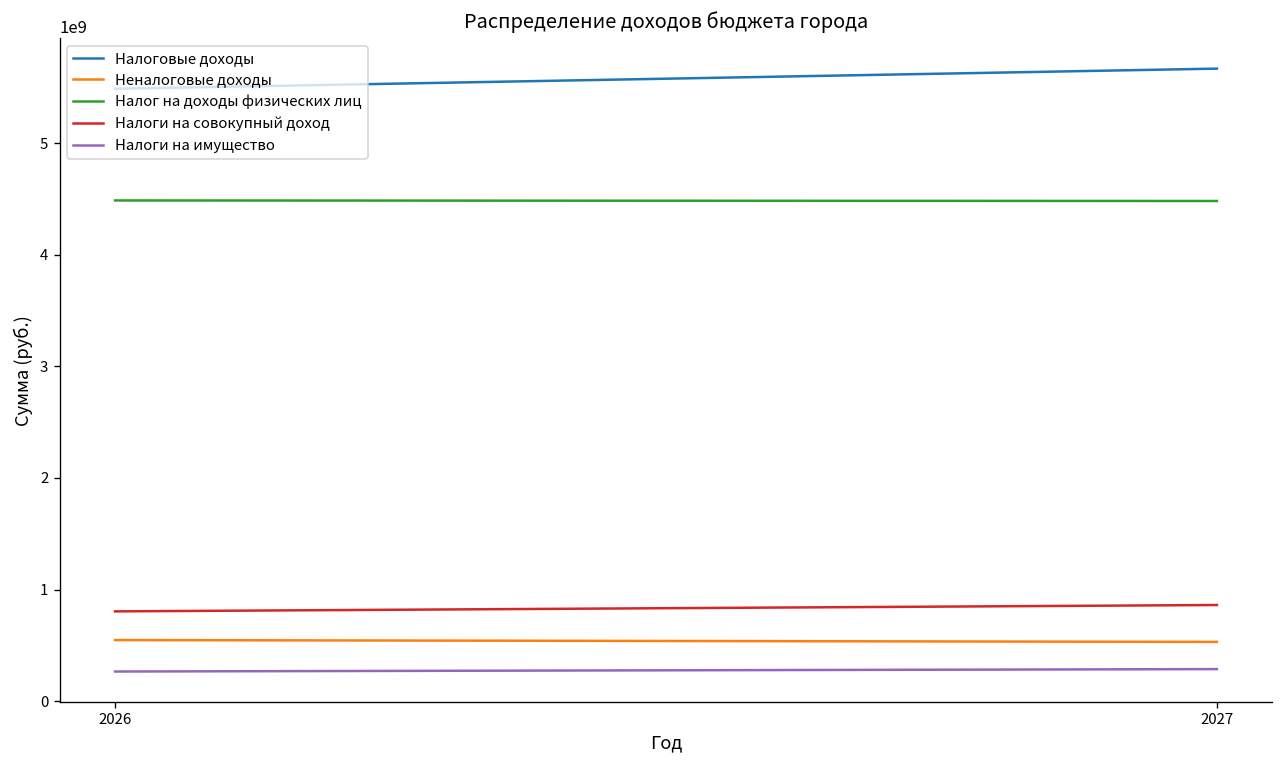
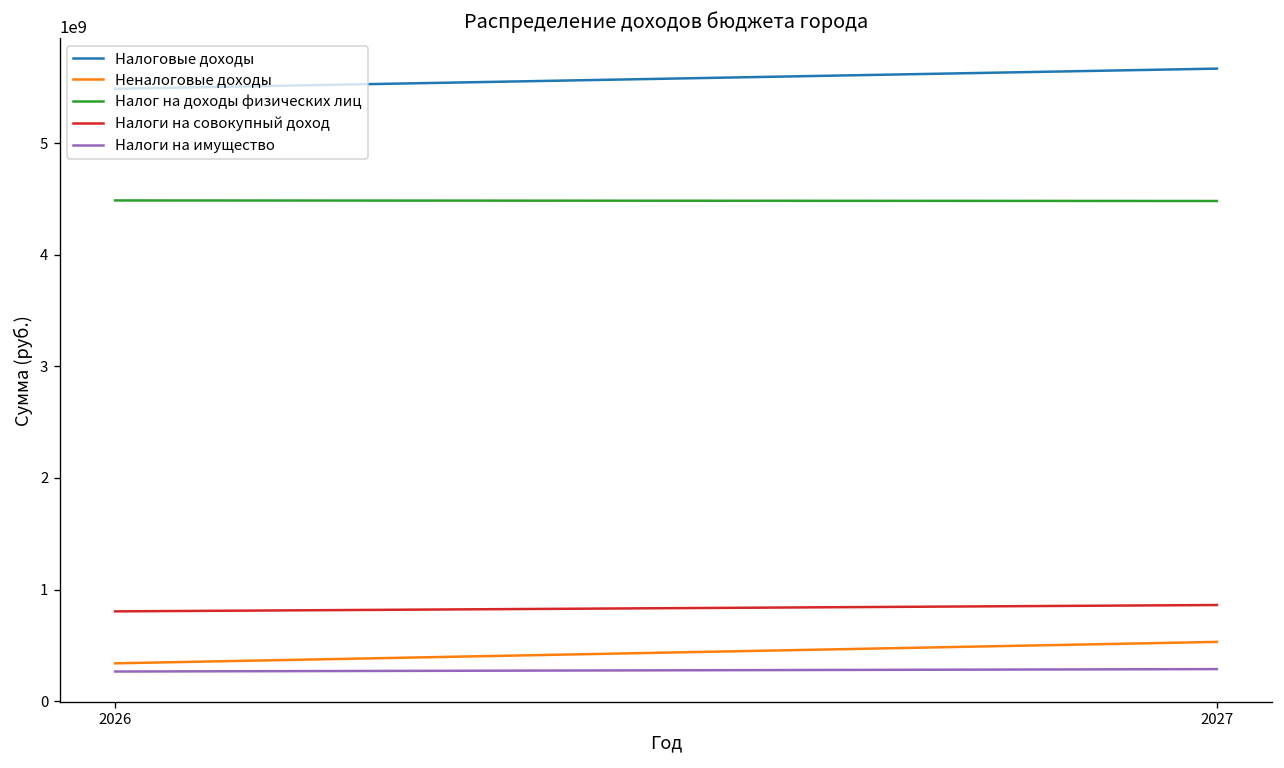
Неналоговые доходы, 2026: 500000000 -> 300000000
